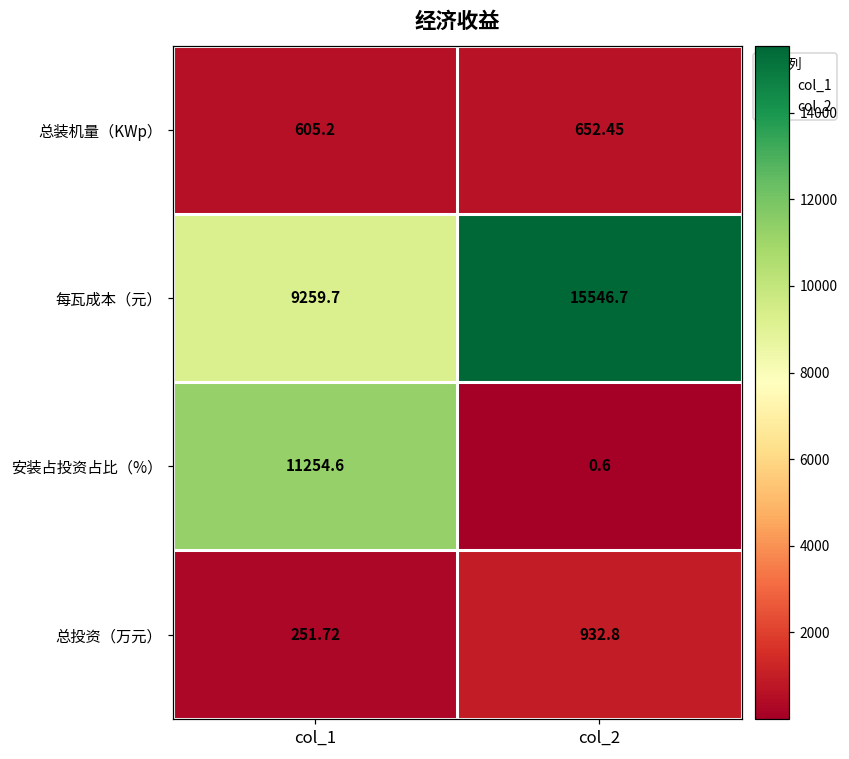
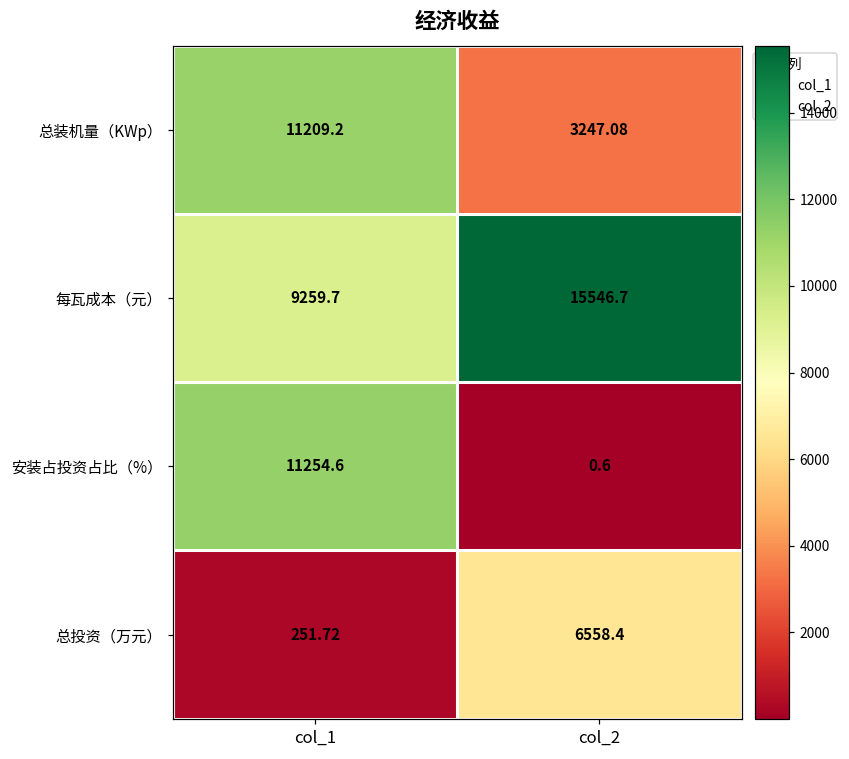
总装机量（KWp）, col_1: 605.2 -> 11209.2
总装机量（KWp）, col_2: 652.45 -> 3247.08
总投资（万元）, col_2: 932.8 -> 6558.4
